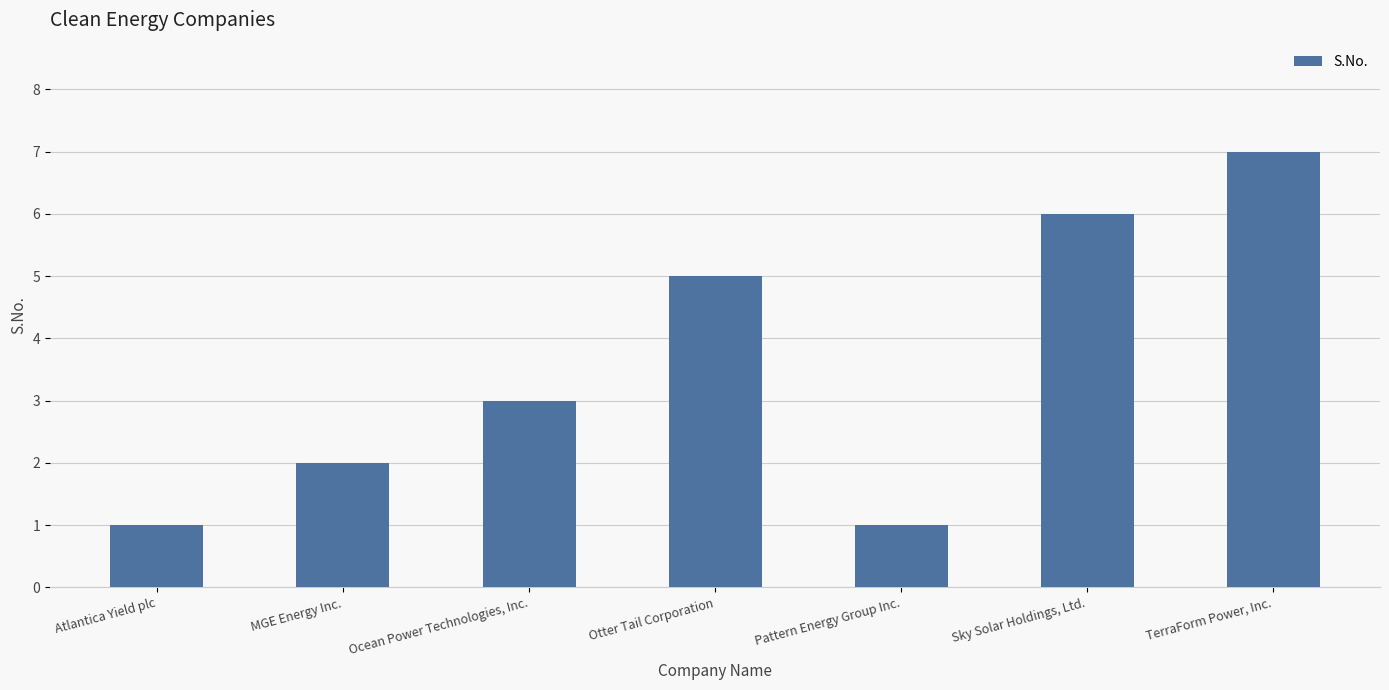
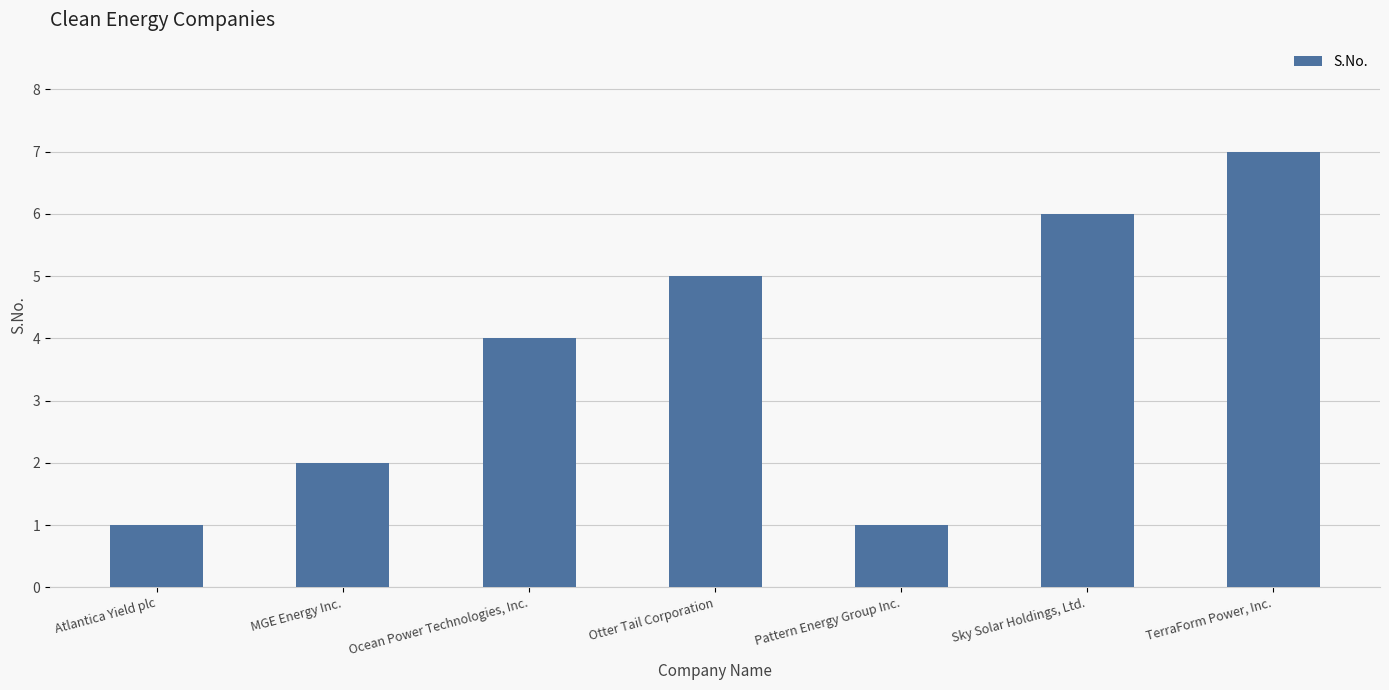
Ocean Power Technologies, Inc.: 3 -> 4
